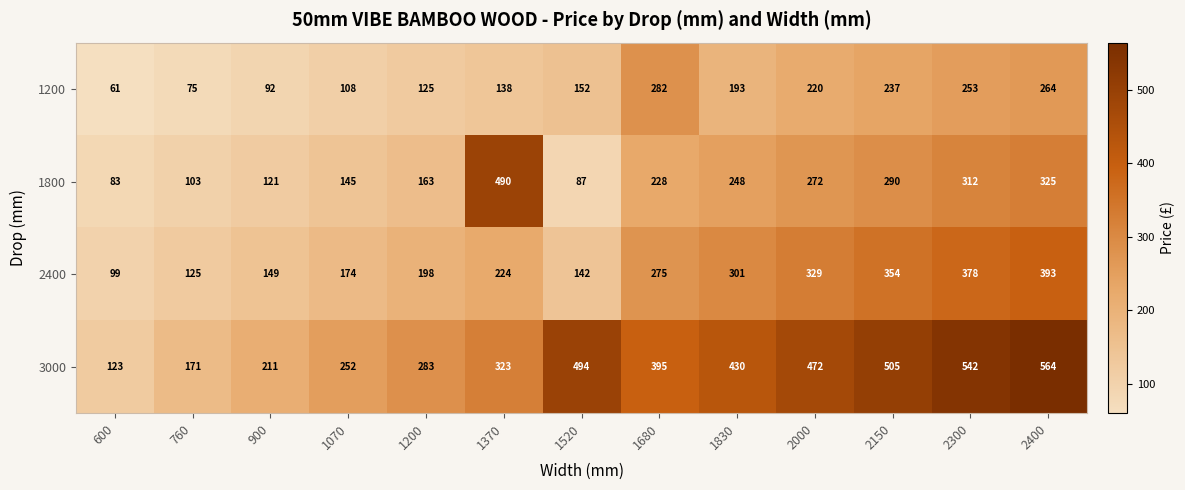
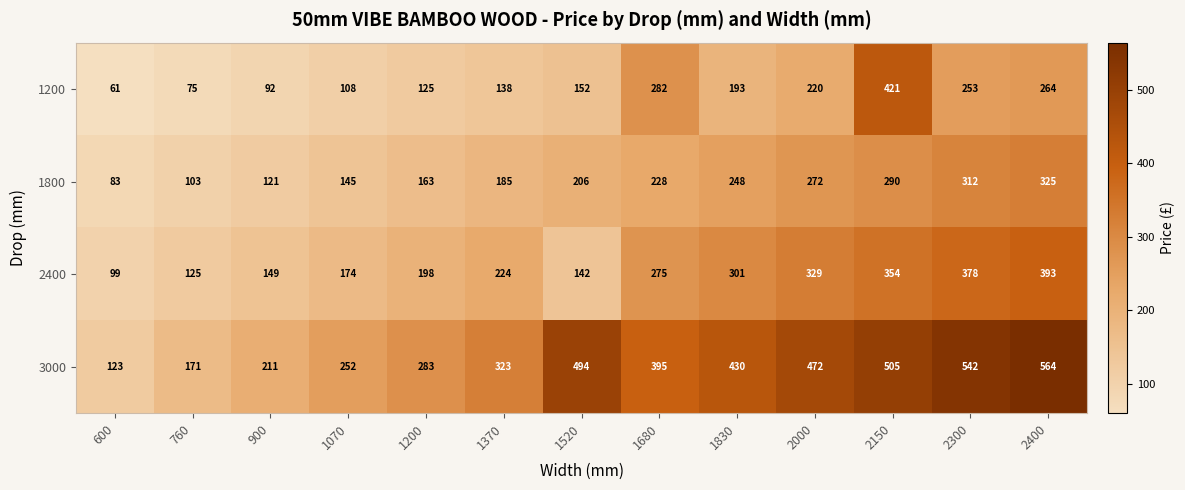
1200, 2150: 237 -> 421
1800, 1370: 490 -> 185
1800, 1520: 87 -> 206
